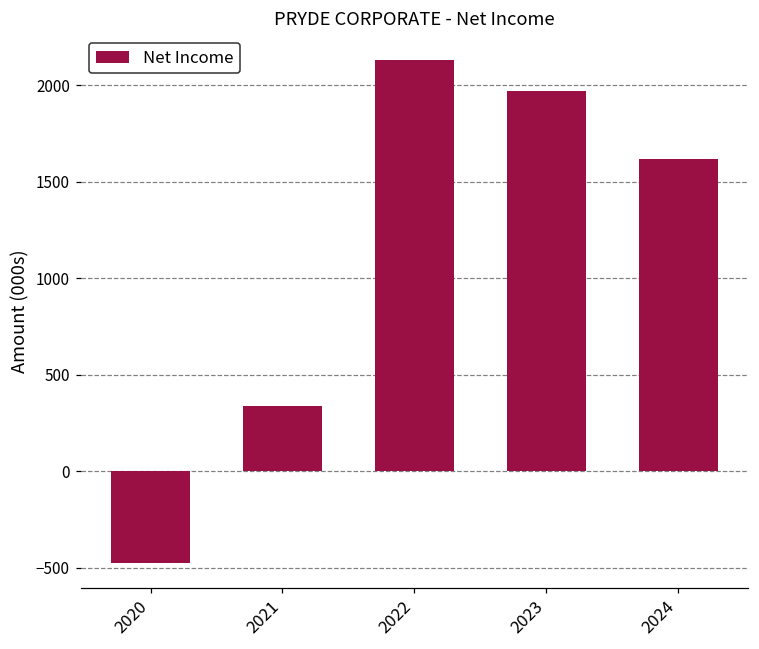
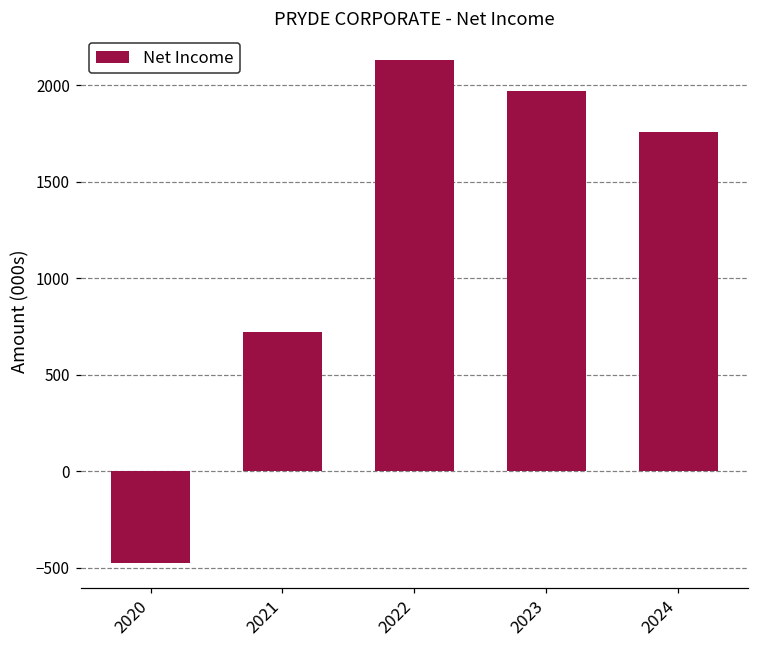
2021: 340 -> 720
2024: 1620 -> 1760
